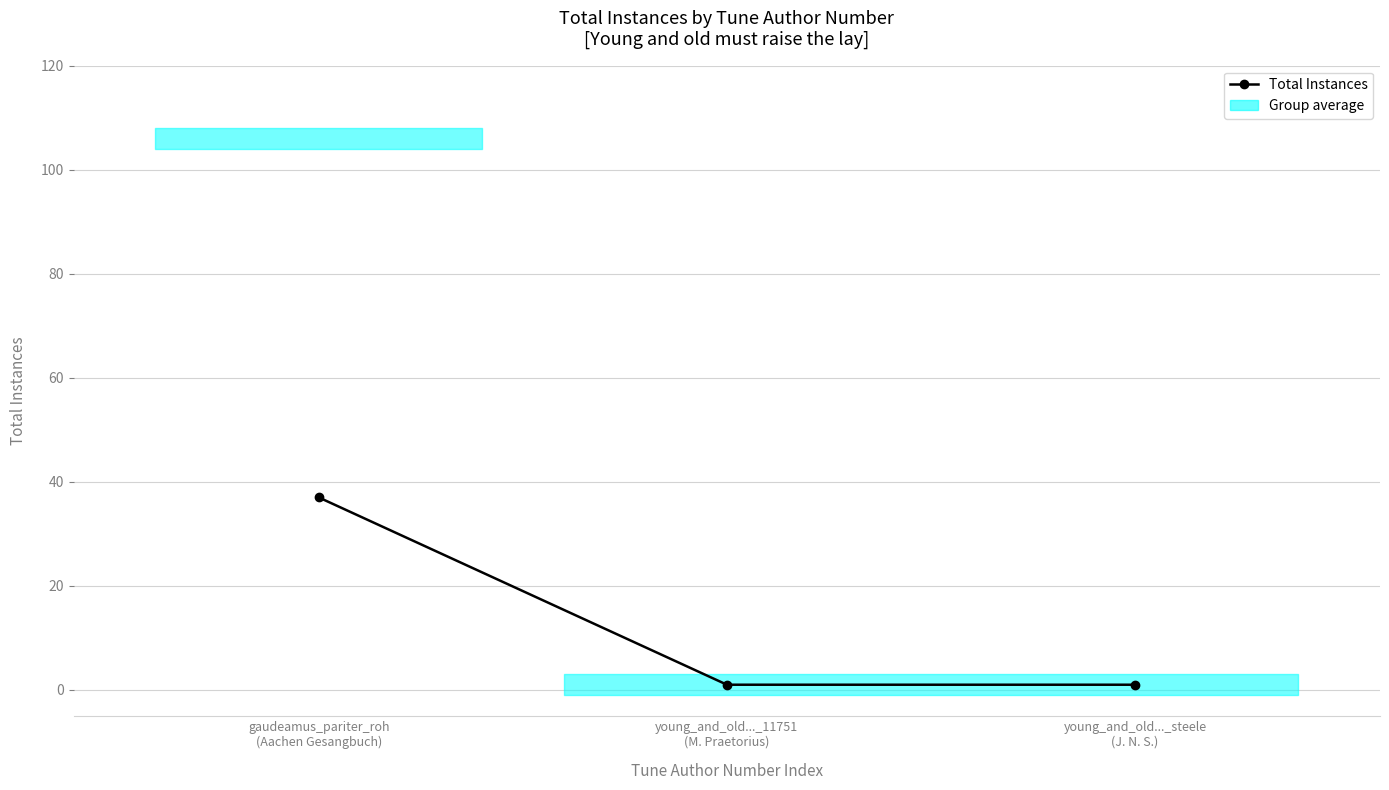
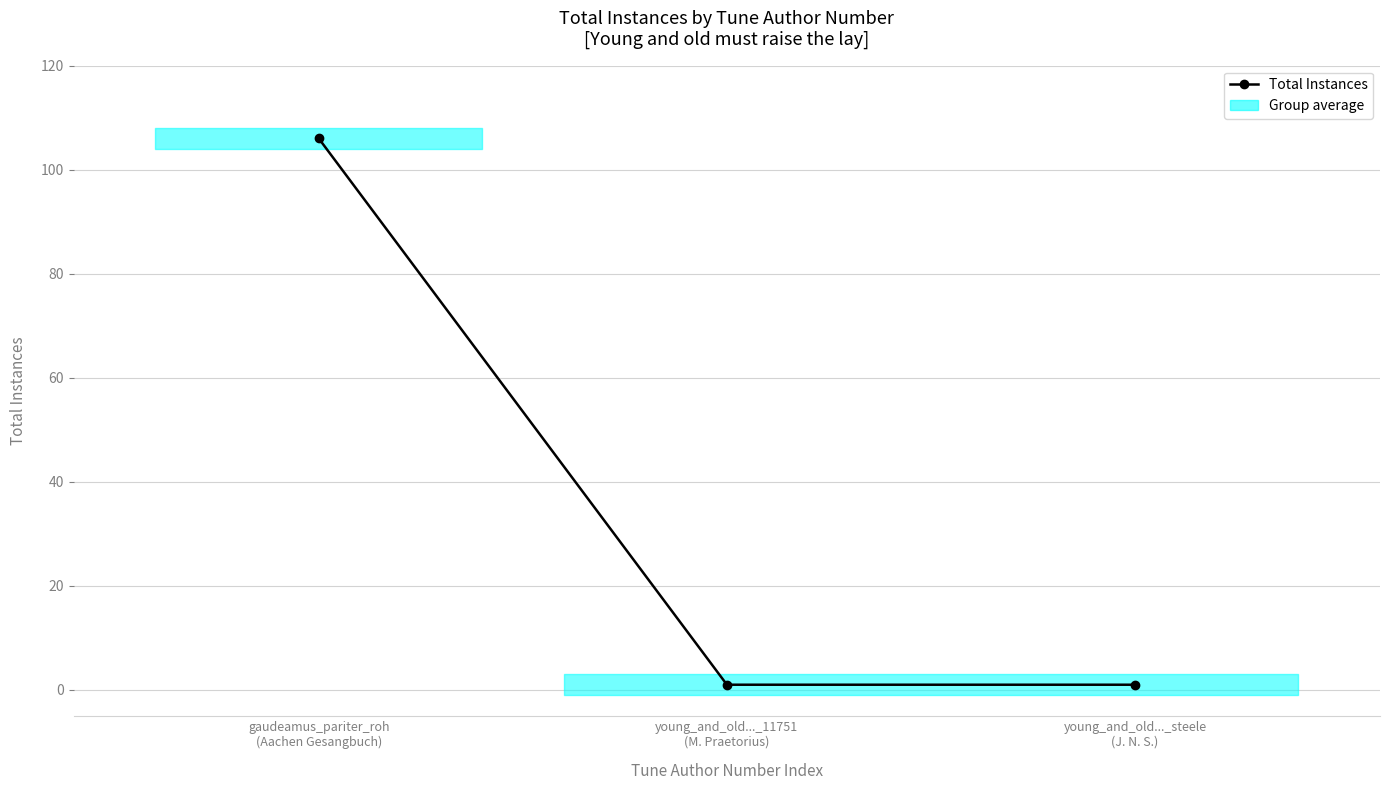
Total Instances, gaudeamus_pariter_roh (Aachen Gesangbuch): 37 -> 106
